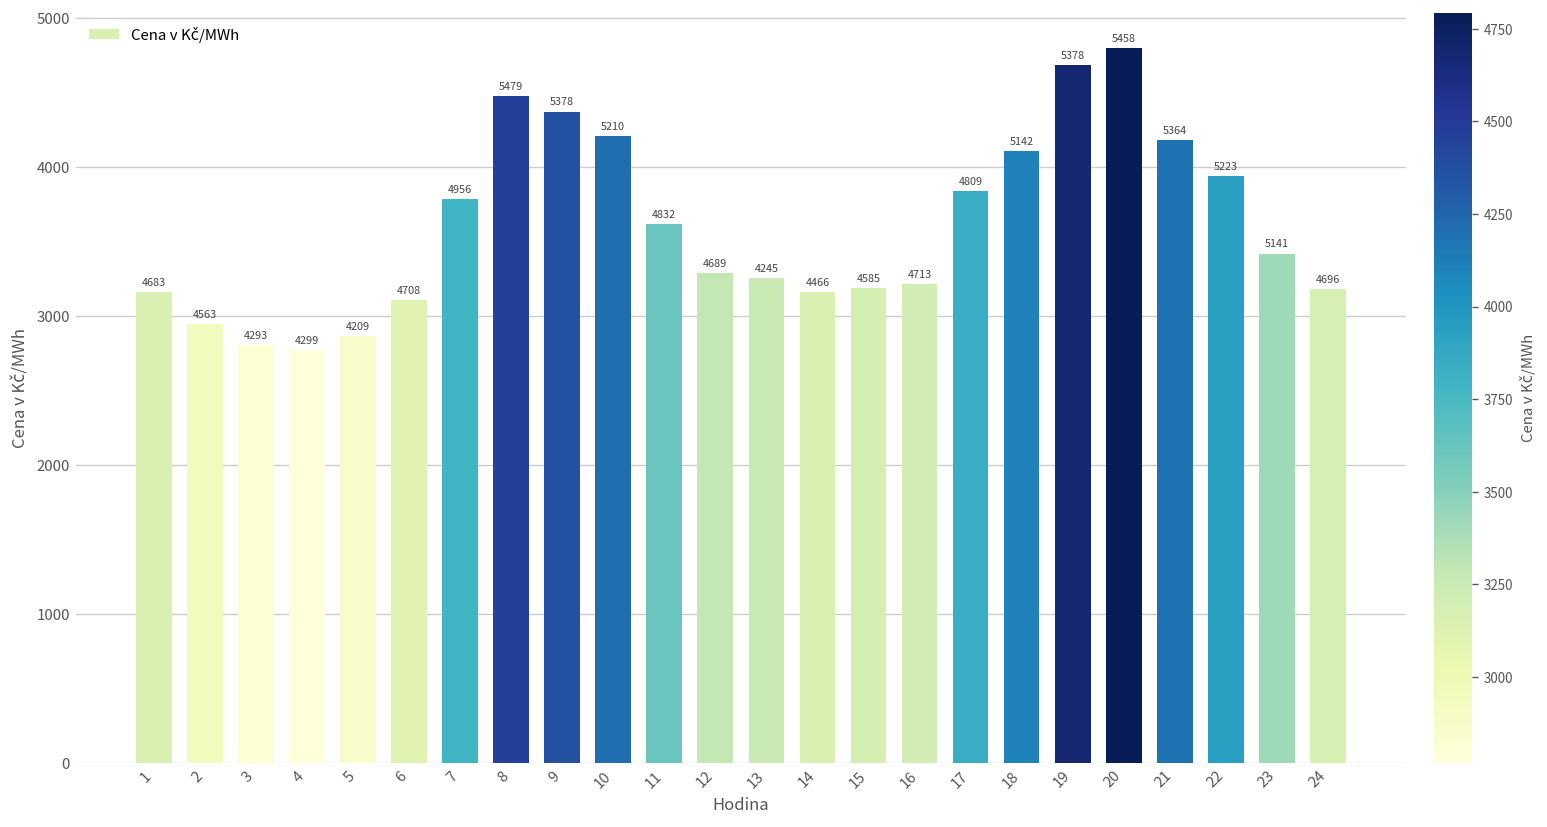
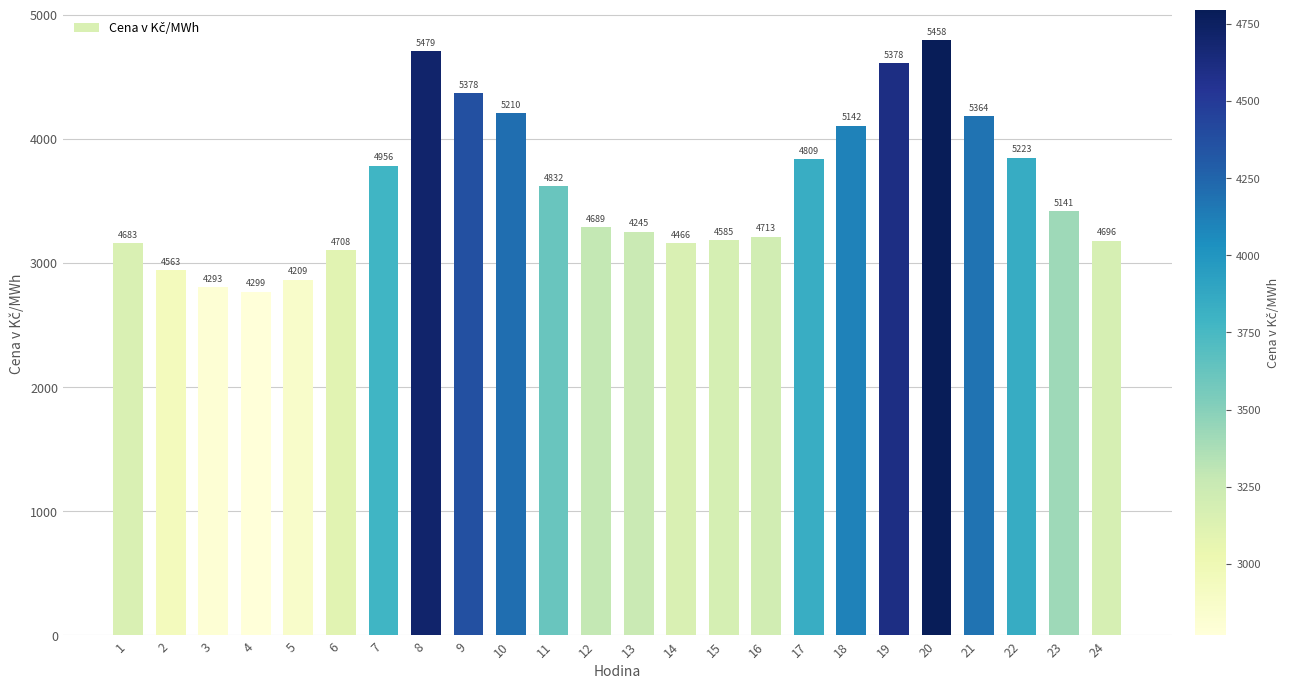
8: 4470 -> 4710
19: 4680 -> 4610
22: 3940 -> 3850
